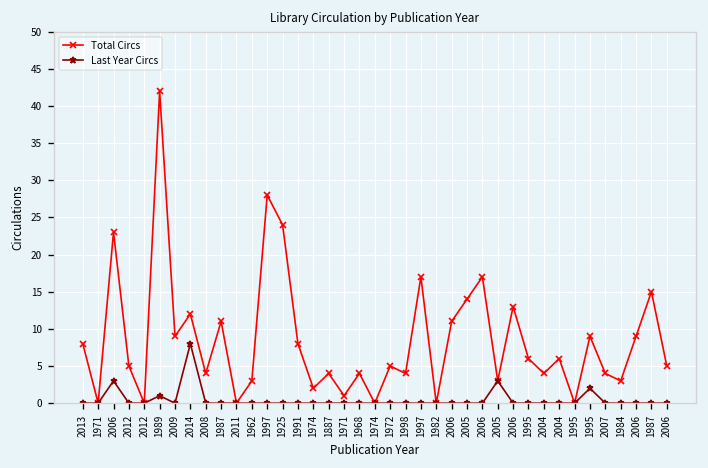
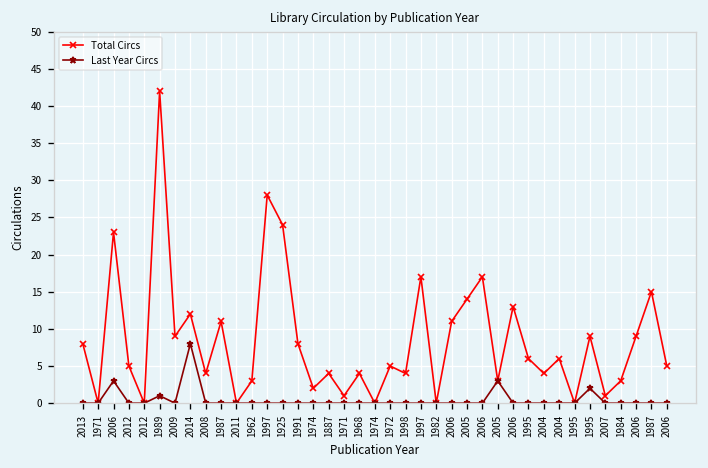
Total Circs, 2007: 4 -> 1
